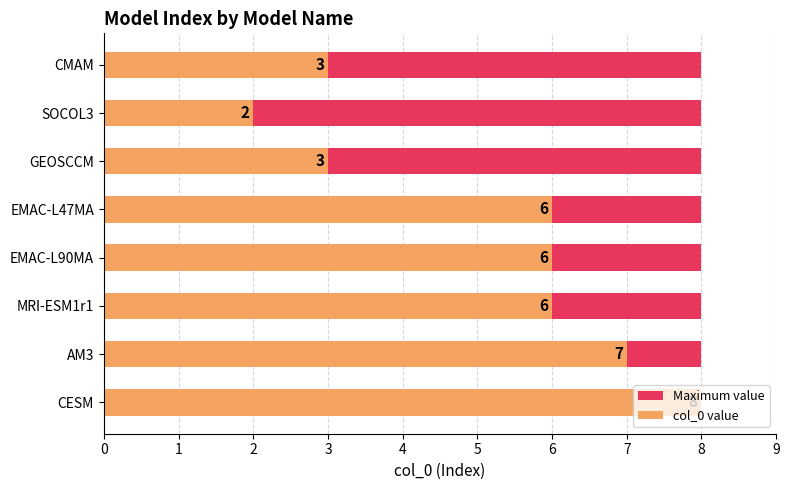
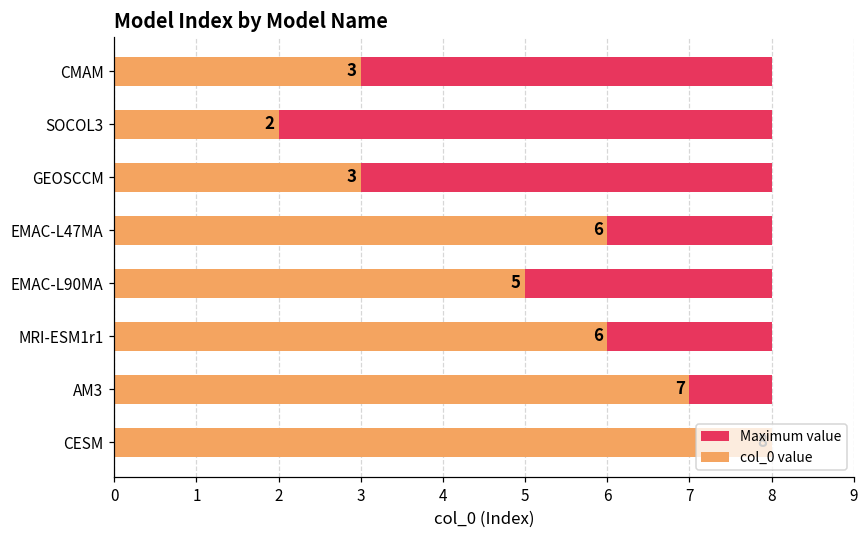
col_0 value, EMAC-L90MA: 6 -> 5
